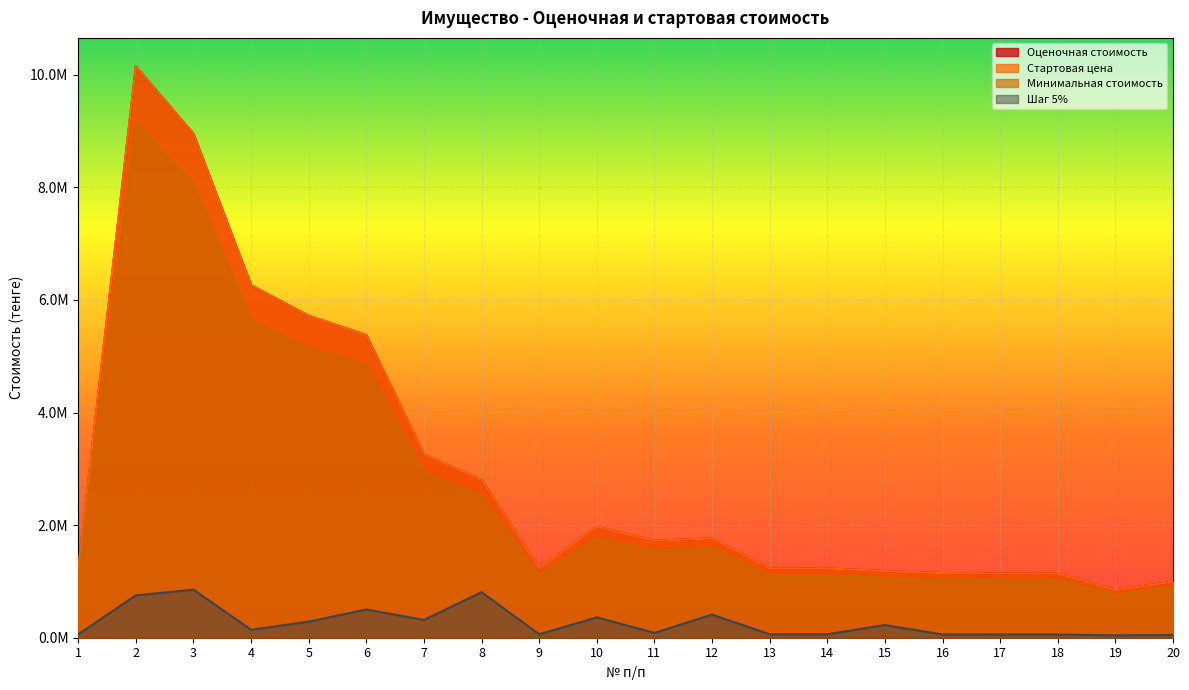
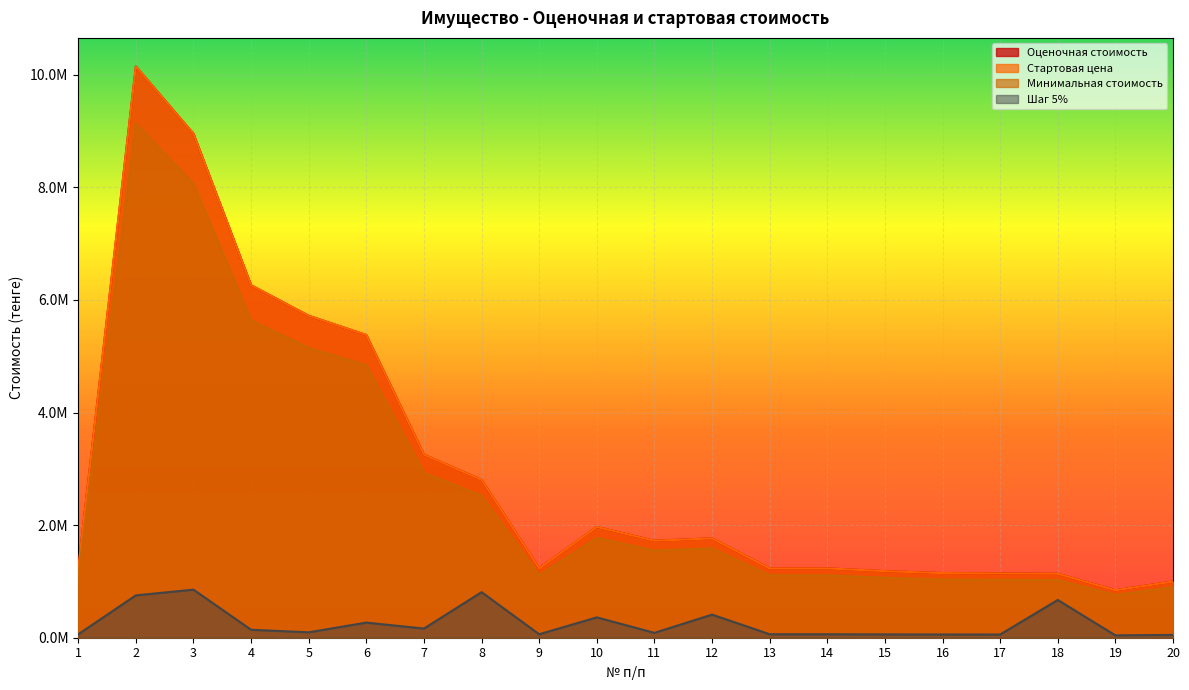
Шаг 5%, 5: 300000 -> 100000
Шаг 5%, 6: 500000 -> 300000
Шаг 5%, 7: 300000 -> 200000
Шаг 5%, 15: 200000 -> 100000
Шаг 5%, 18: 100000 -> 700000
